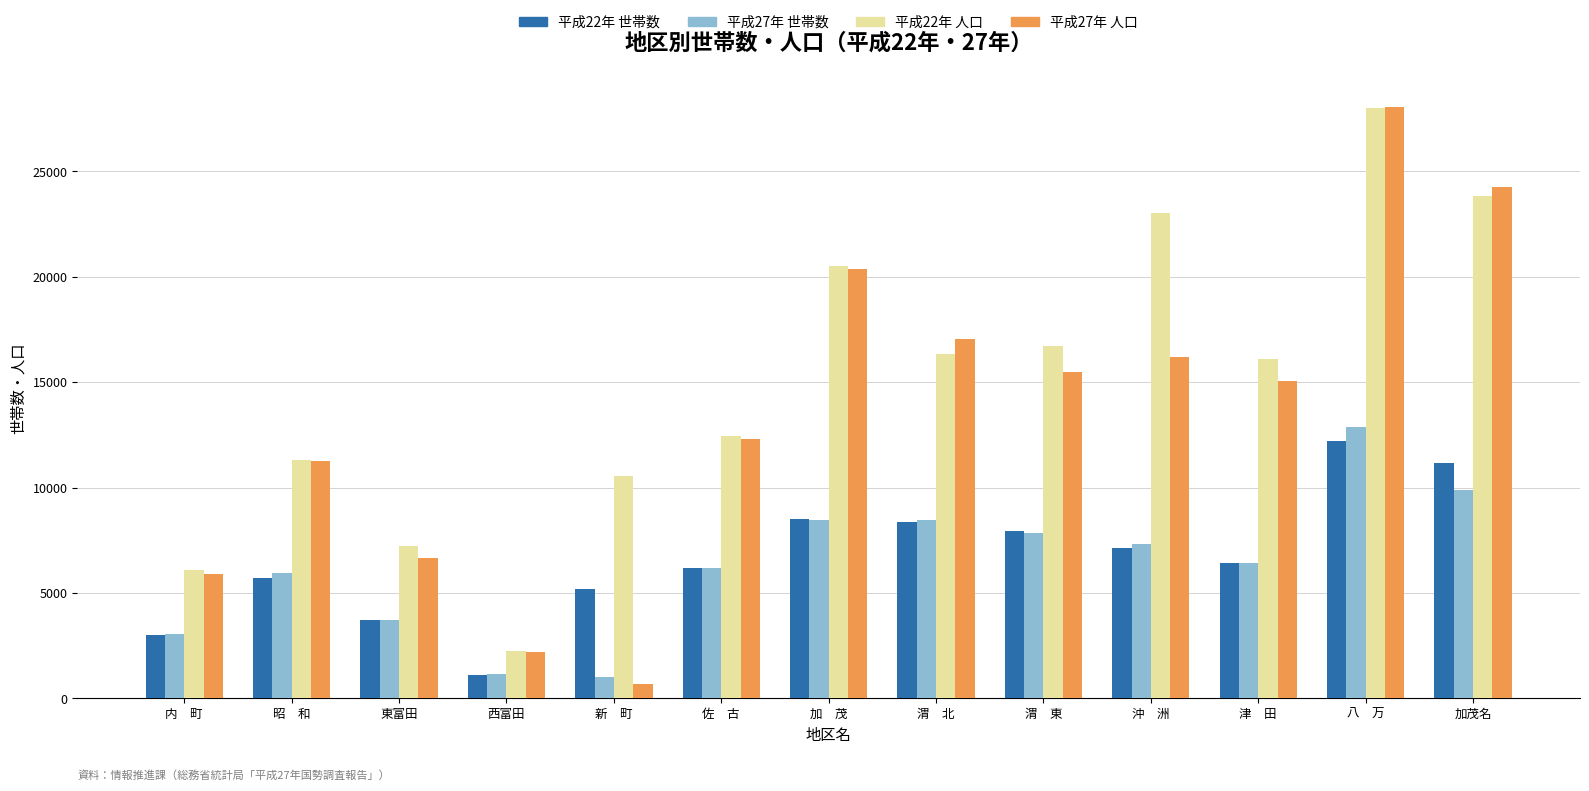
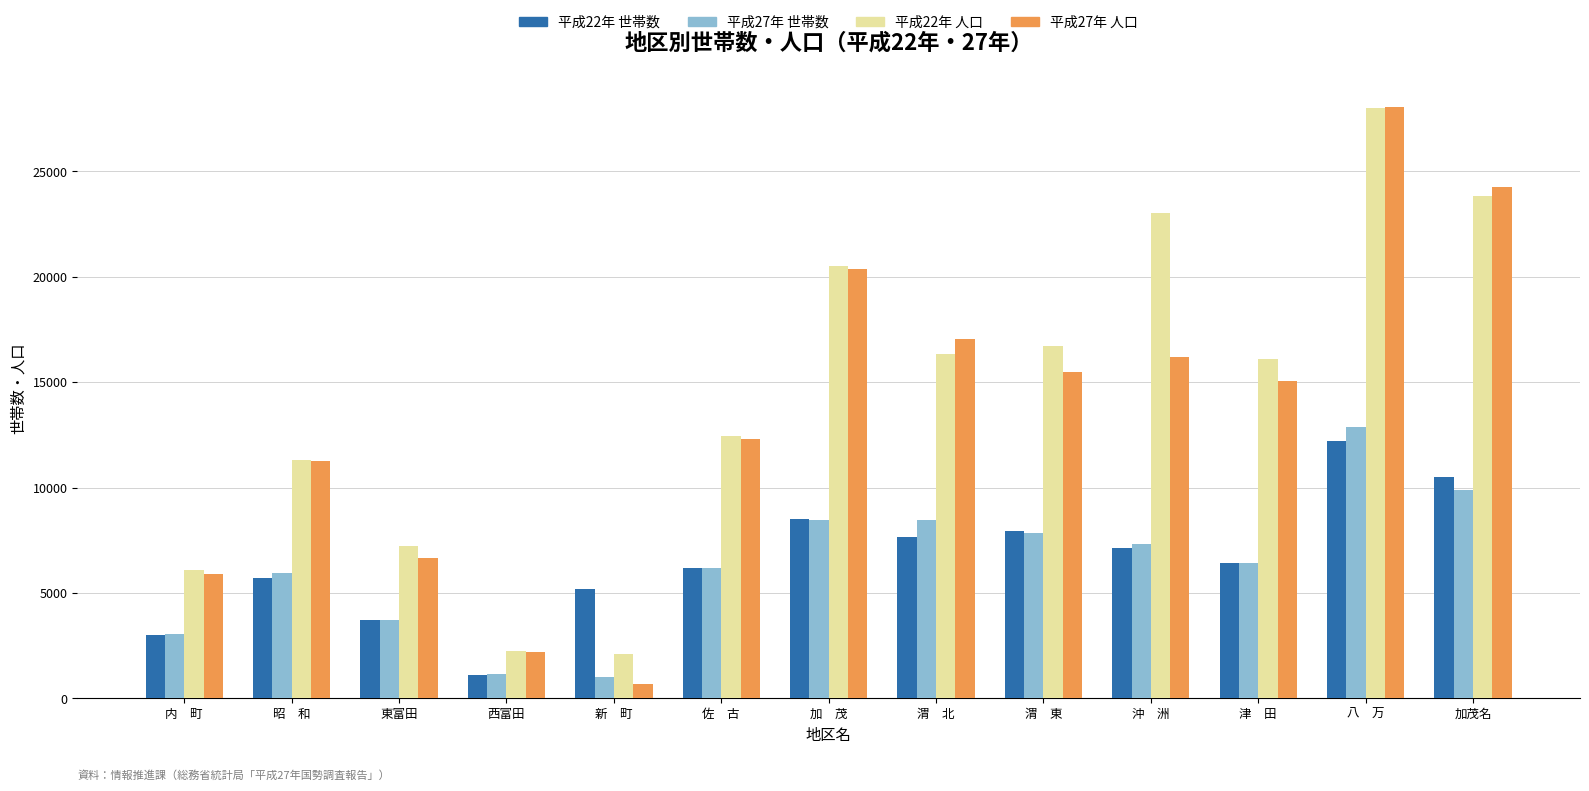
平成22年 人口, 新 町: 10600 -> 2100
平成22年 世帯数, 渭 北: 8400 -> 7700
平成22年 世帯数, 加茂名: 11200 -> 10500
